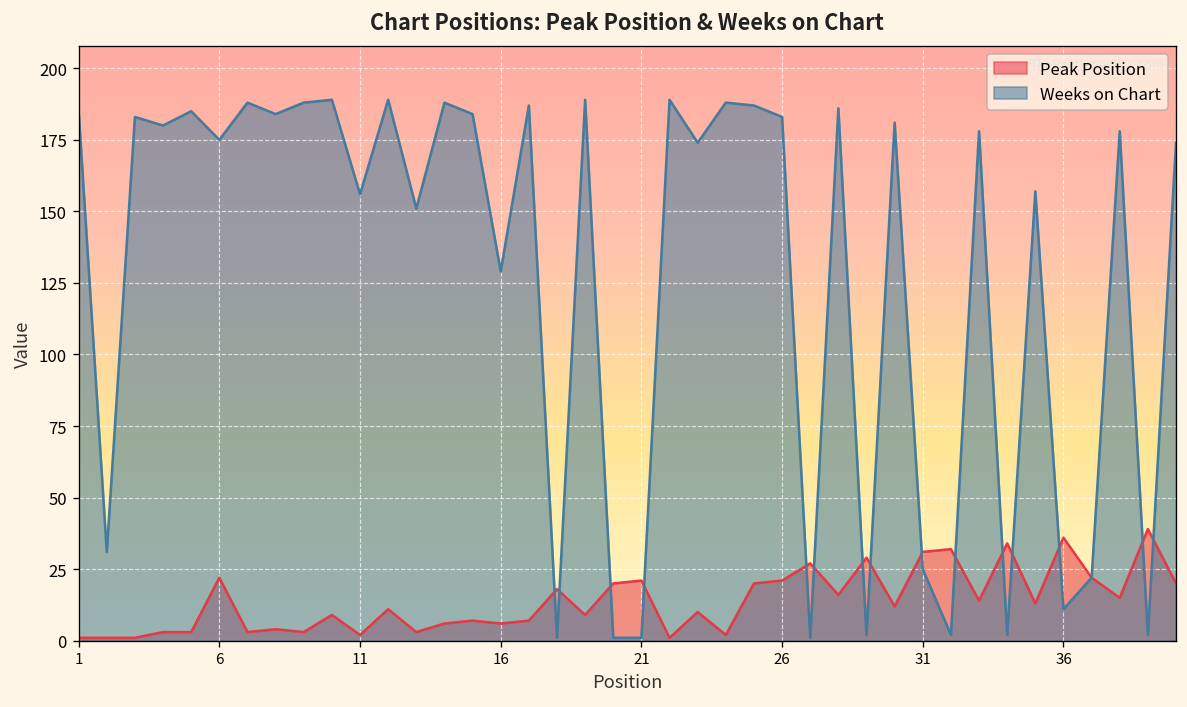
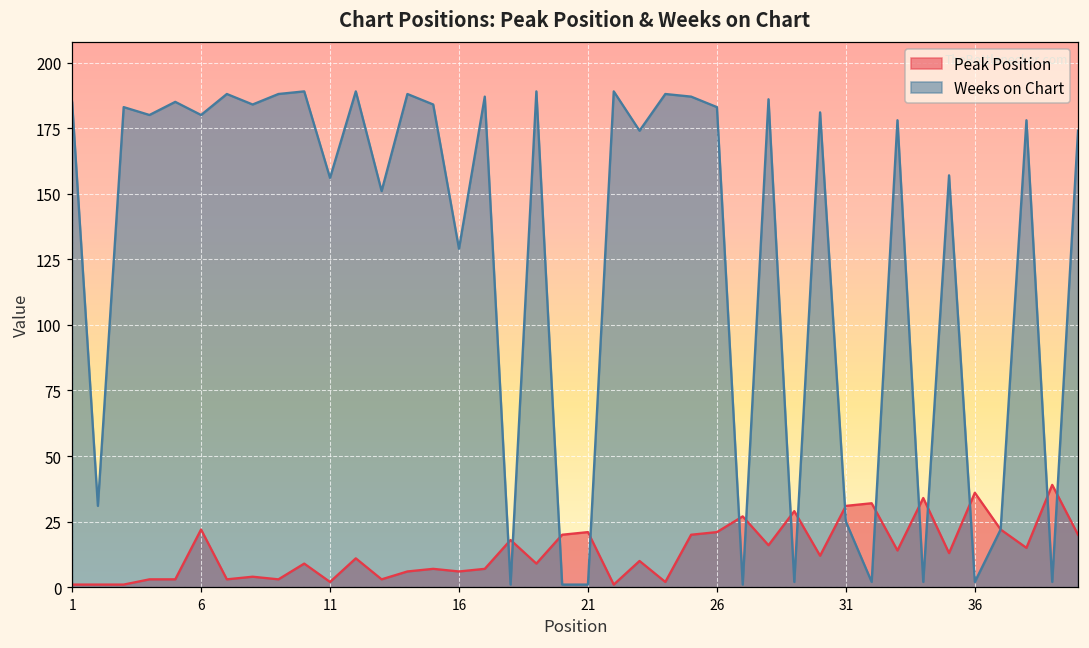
Weeks on Chart, 6: 175 -> 180
Weeks on Chart, 36: 11 -> 2
